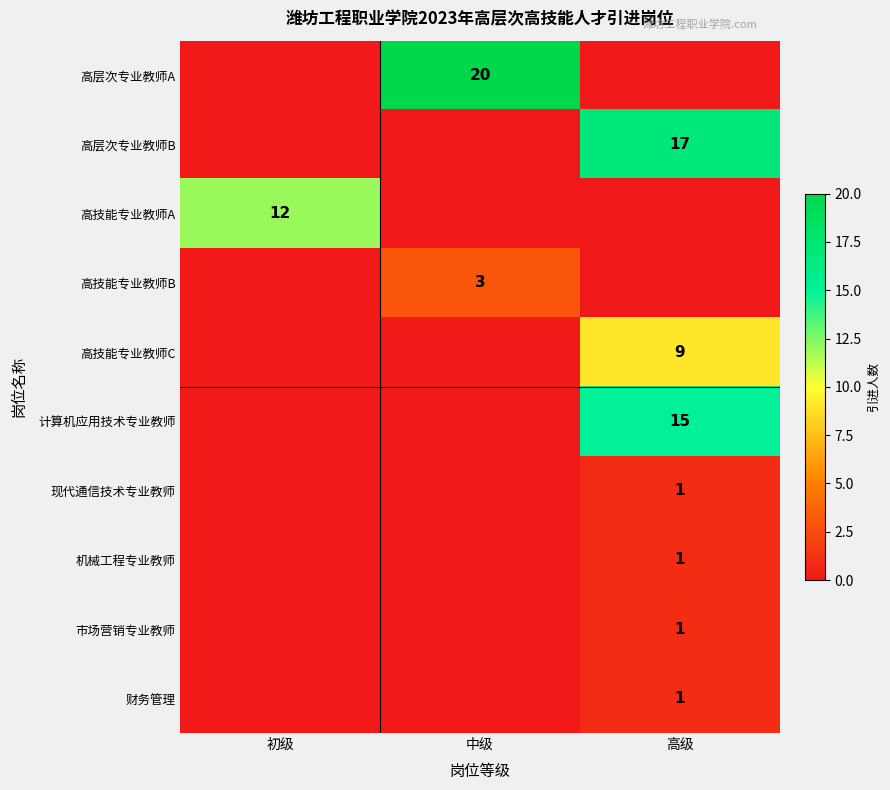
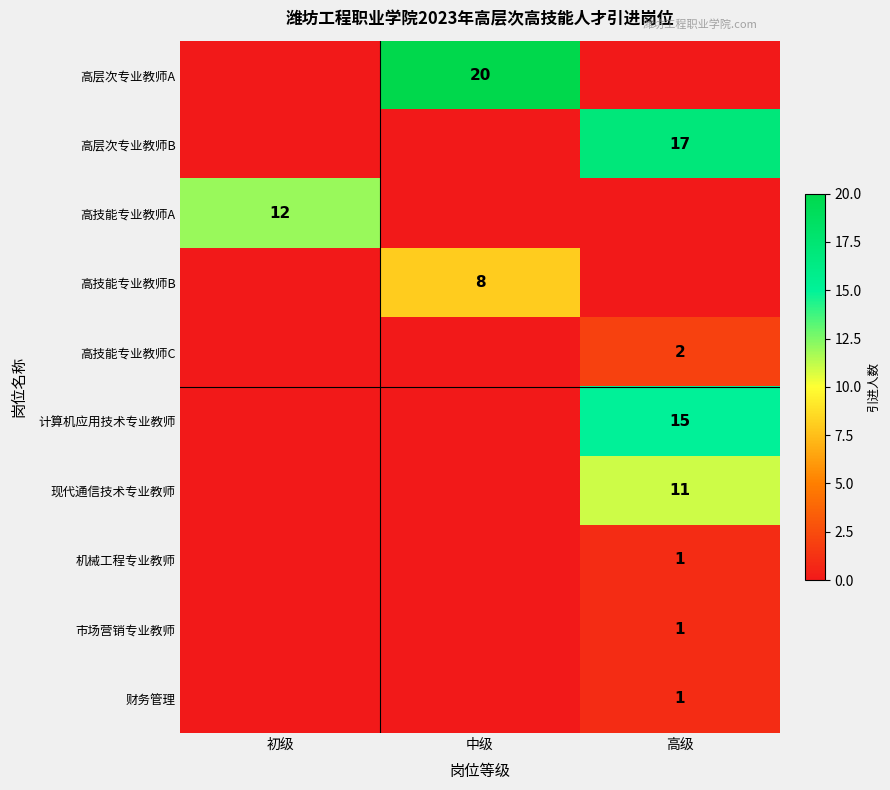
高技能专业教师B, 中级: 3 -> 8
高技能专业教师C, 高级: 9 -> 2
现代通信技术专业教师, 高级: 1 -> 11
